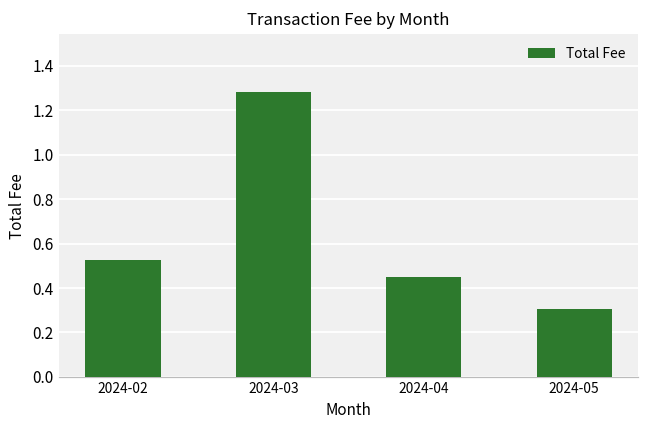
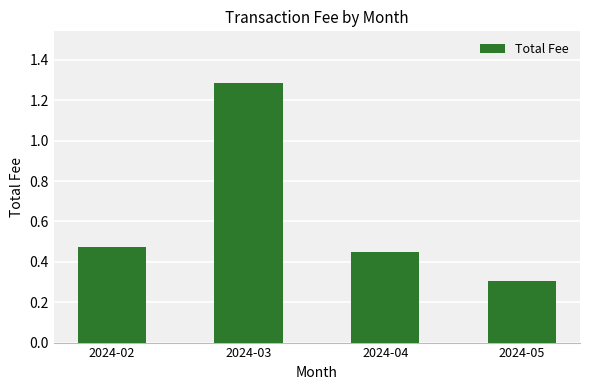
2024-02: 0.53 -> 0.48
